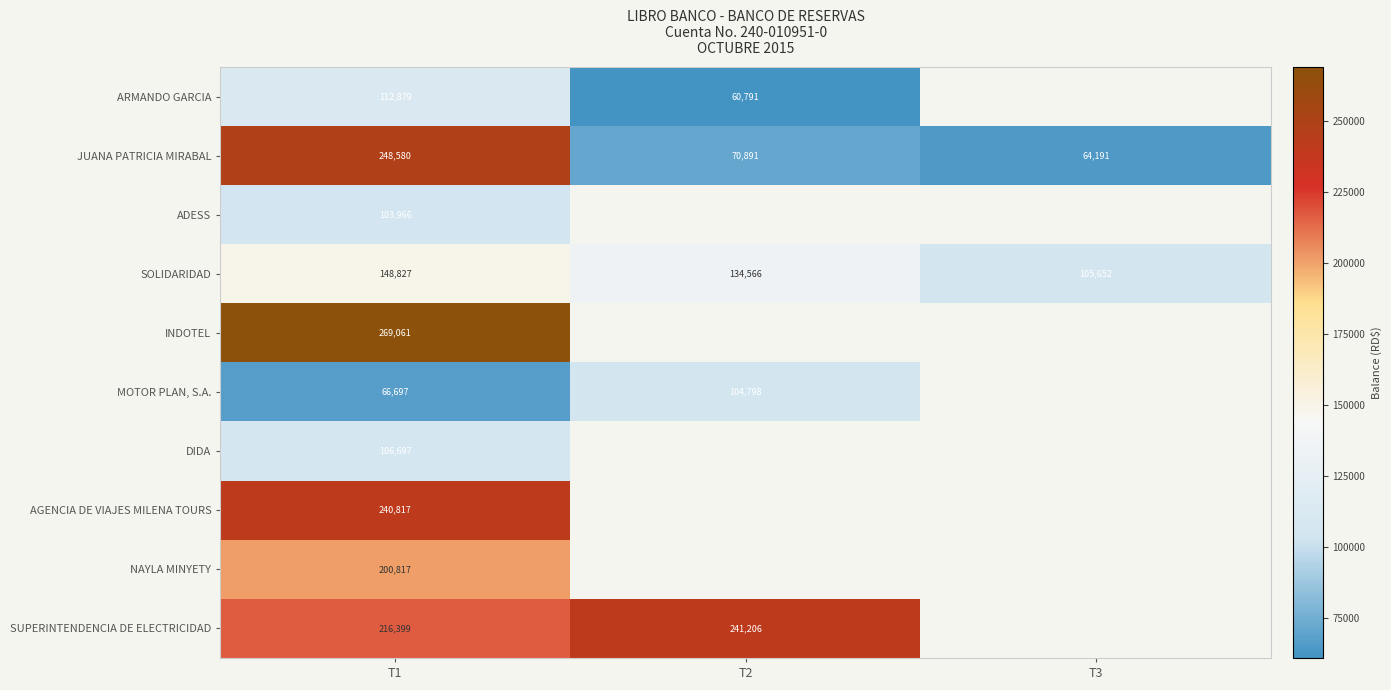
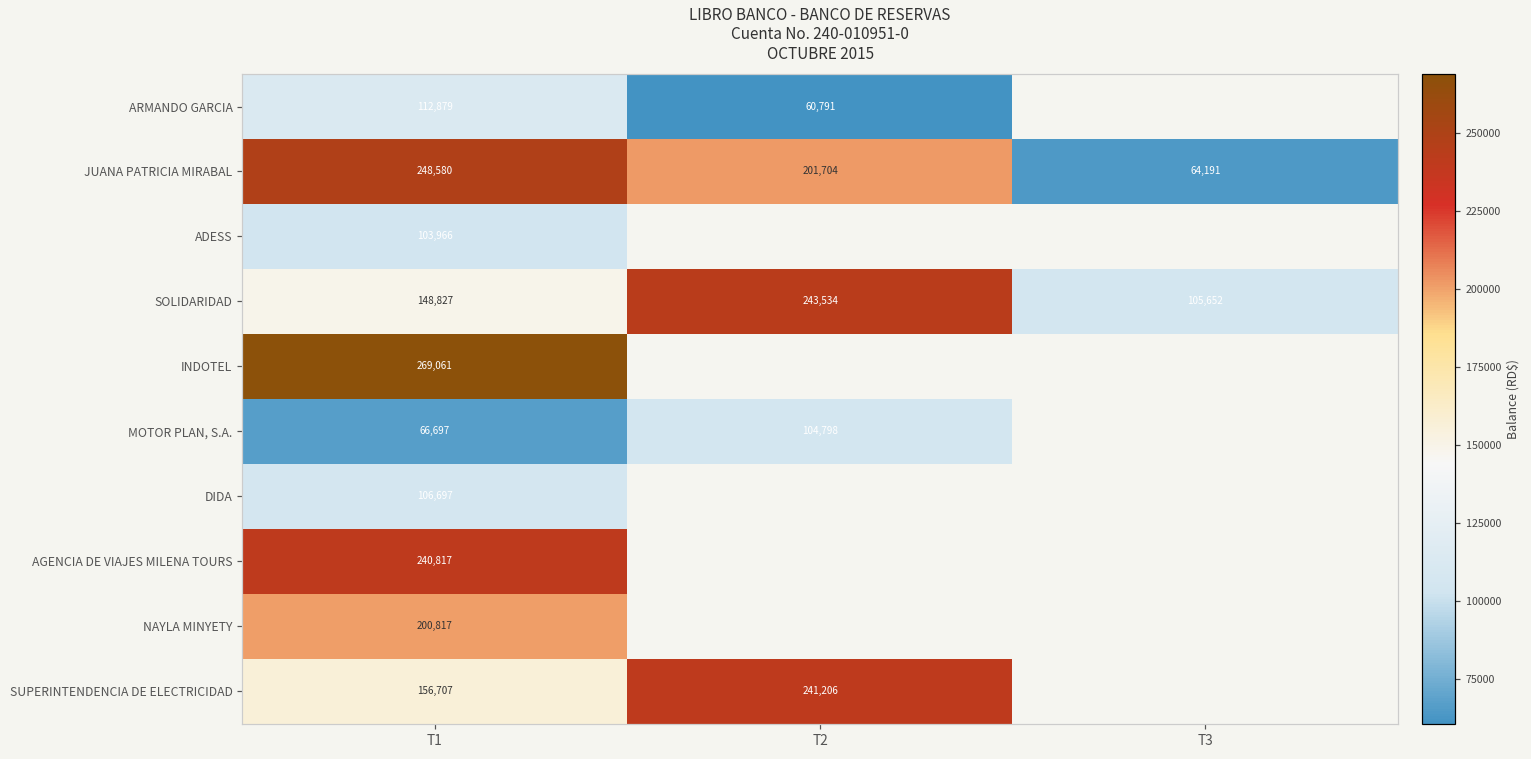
JUANA PATRICIA MIRABAL, T2: 70,891 -> 201,704
SOLIDARIDAD, T2: 134,566 -> 243,534
SUPERINTENDENCIA DE ELECTRICIDAD, T1: 216,399 -> 156,707
